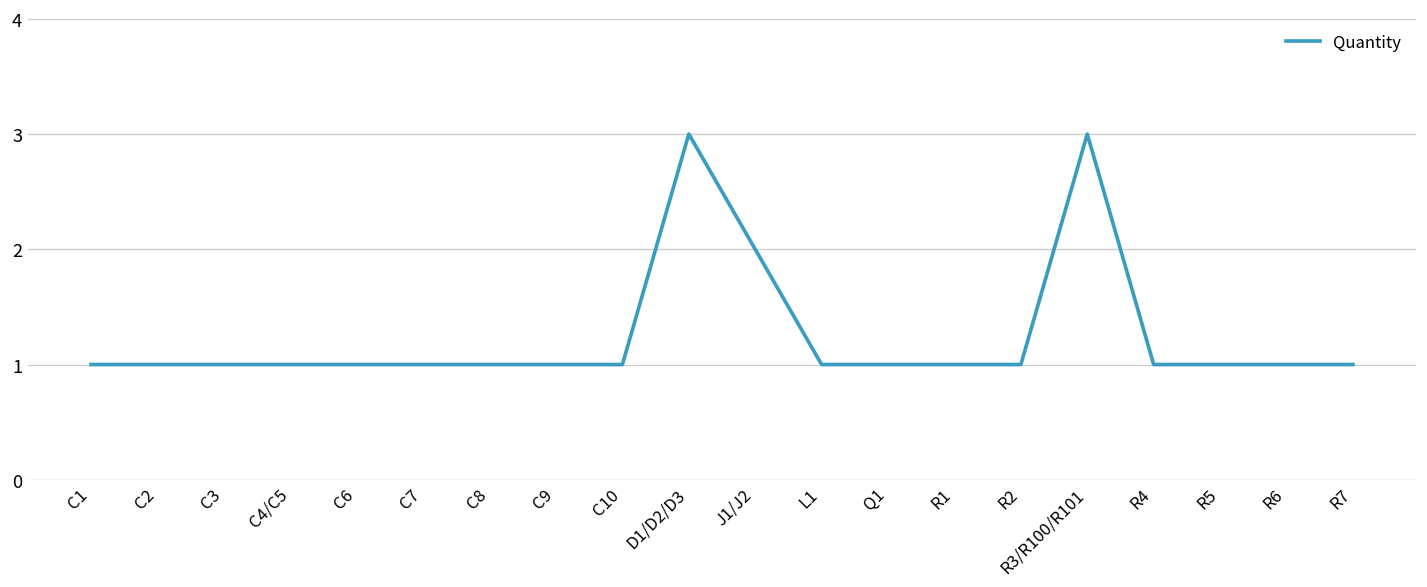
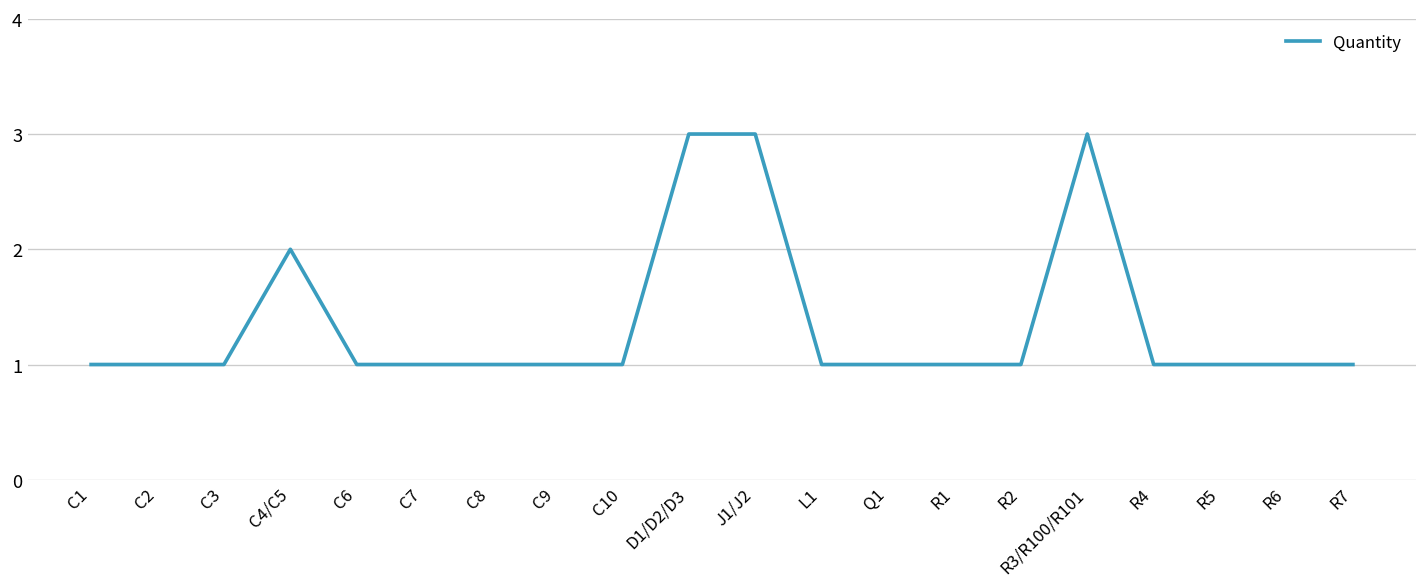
C4/C5: 1 -> 2
J1/J2: 2 -> 3
